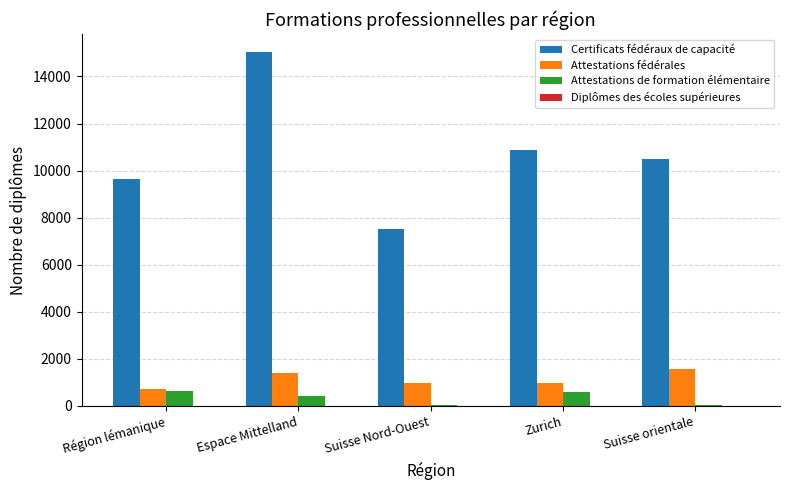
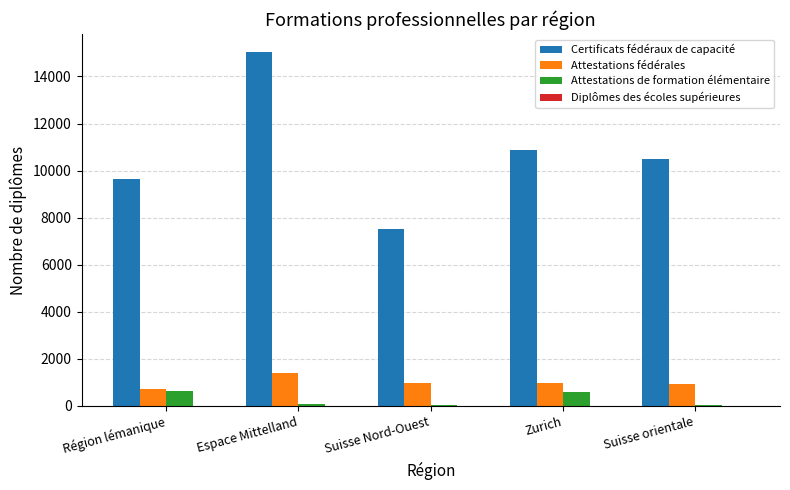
Attestations de formation élémentaire, Espace Mittelland: 400 -> 100
Attestations fédérales, Suisse orientale: 1600 -> 900
